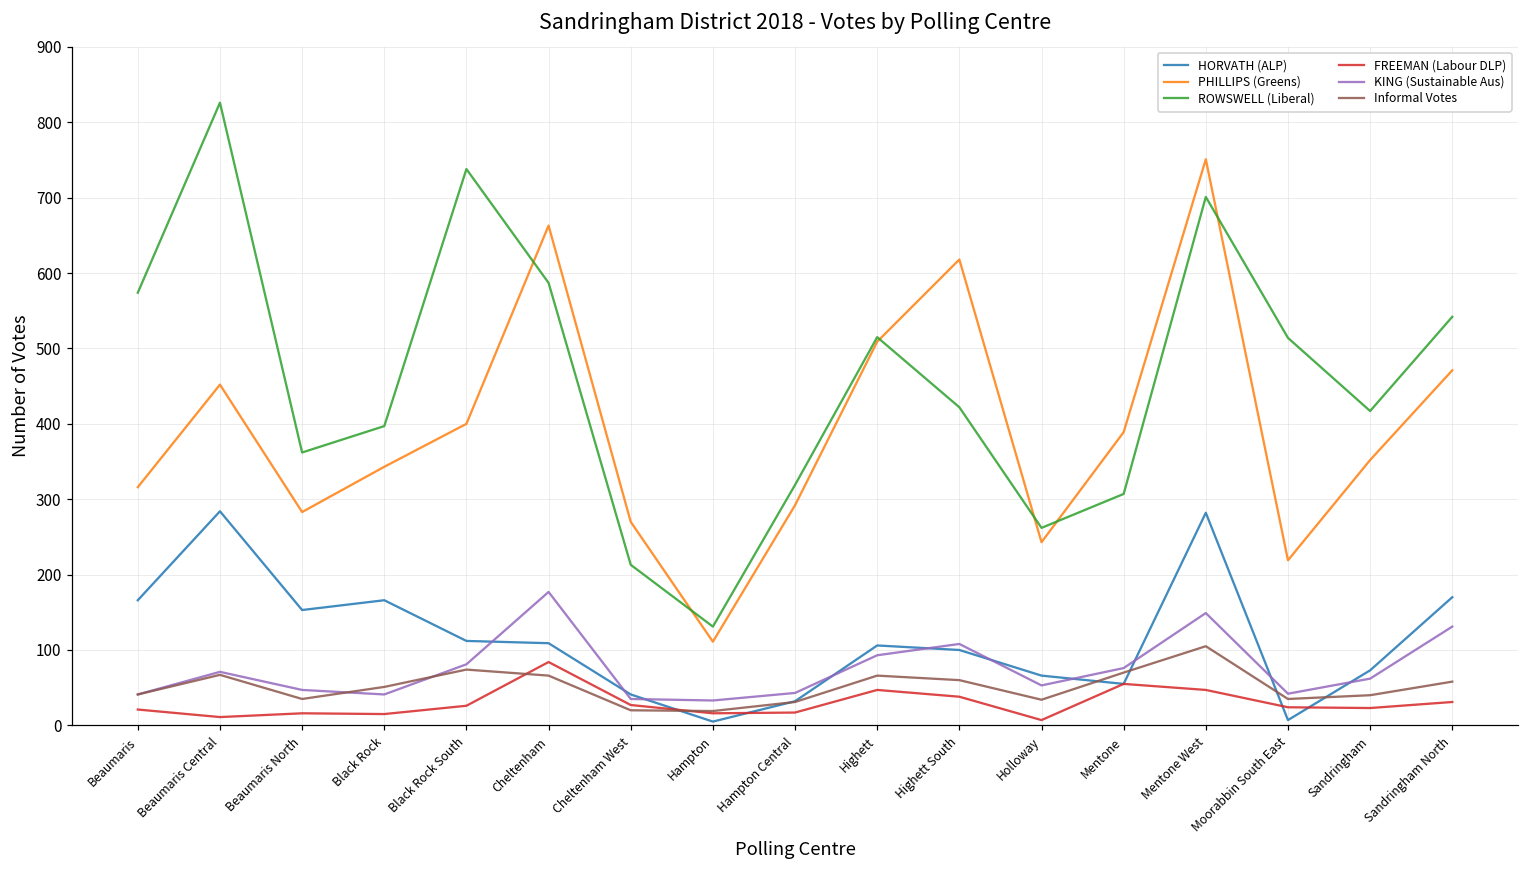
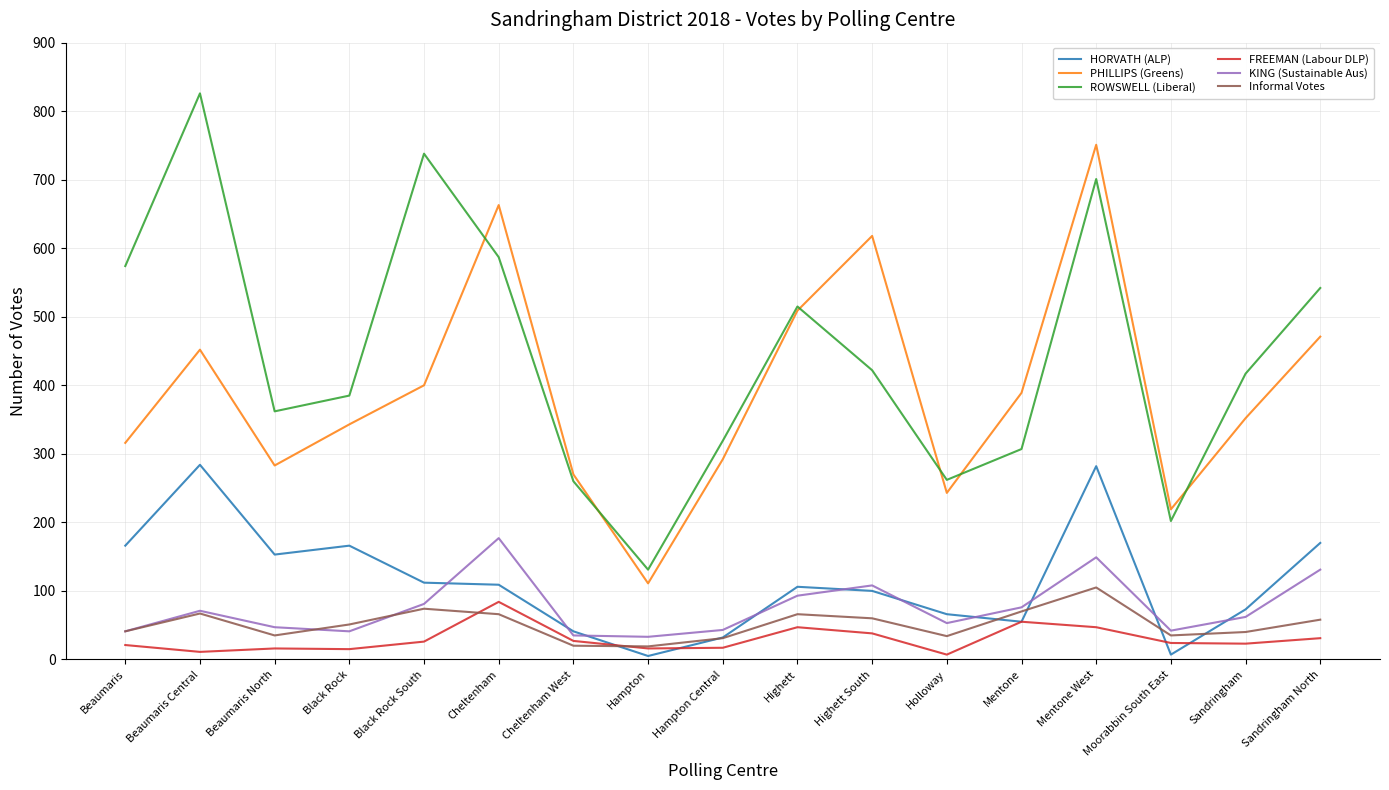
ROWSWELL (Liberal), Black Rock: 400 -> 390
ROWSWELL (Liberal), Cheltenham West: 210 -> 260
ROWSWELL (Liberal), Moorabbin South East: 510 -> 200
